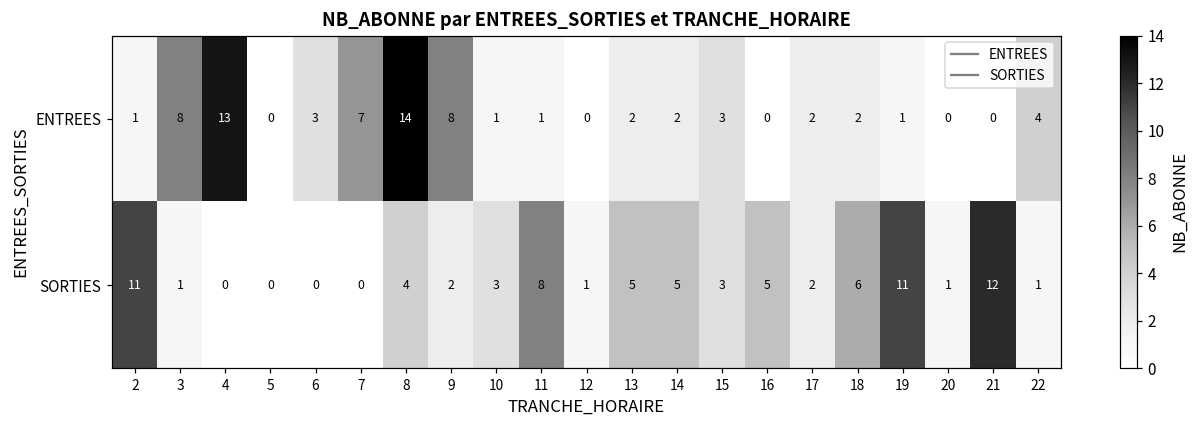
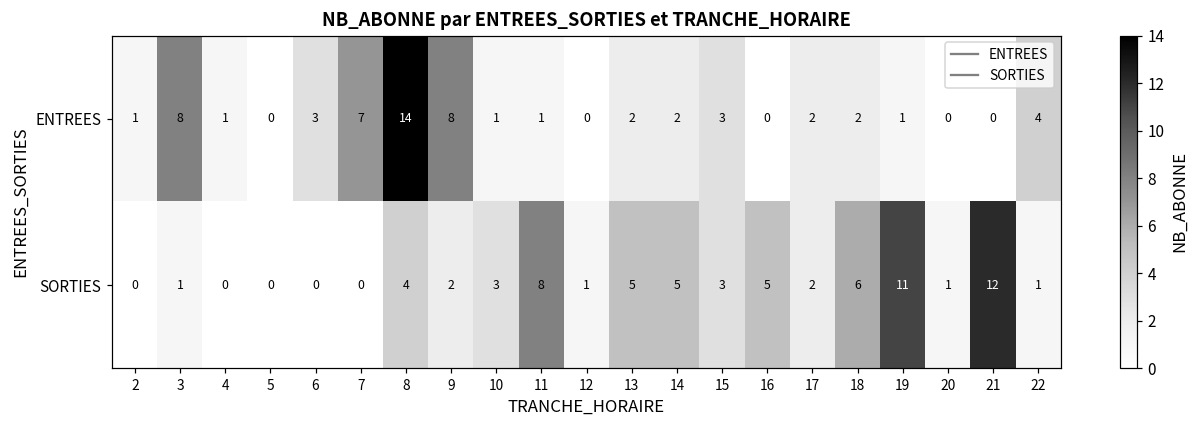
ENTREES, 4: 13 -> 1
SORTIES, 2: 11 -> 0
